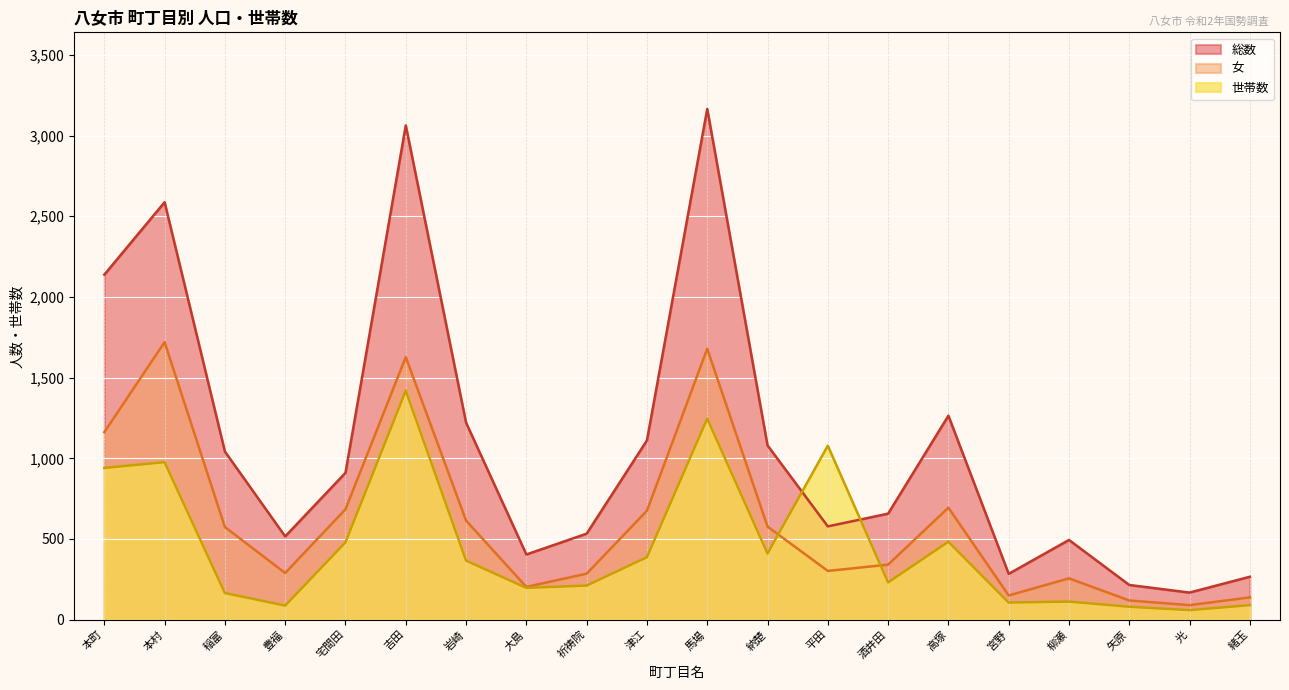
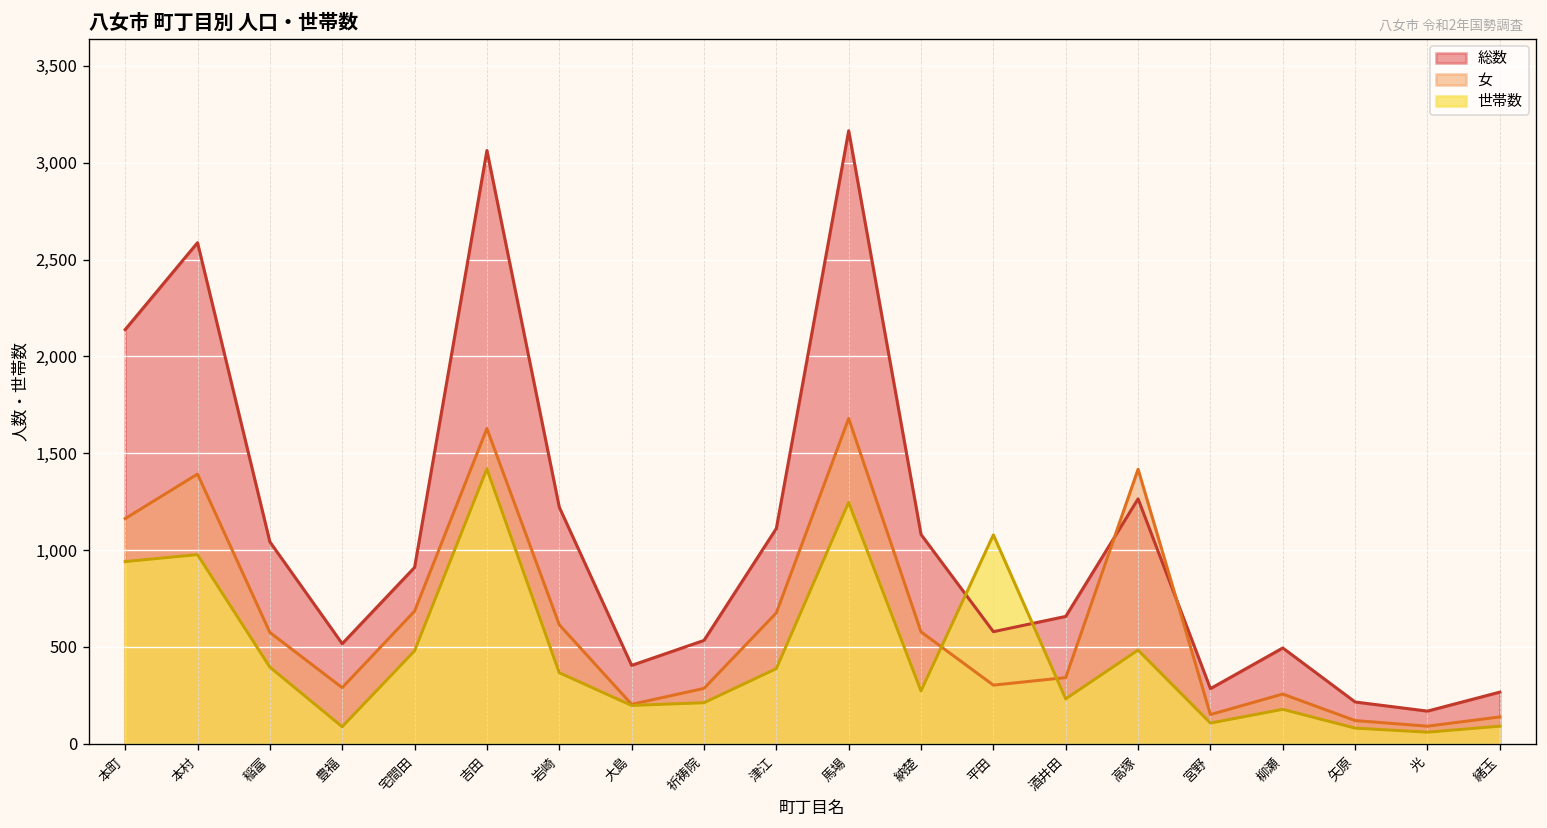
女, 本村: 1,720 -> 1,390
世帯数, 稲富: 170 -> 400
世帯数, 納楚: 410 -> 270
女, 高塚: 690 -> 1,420
世帯数, 柳瀬: 110 -> 180
